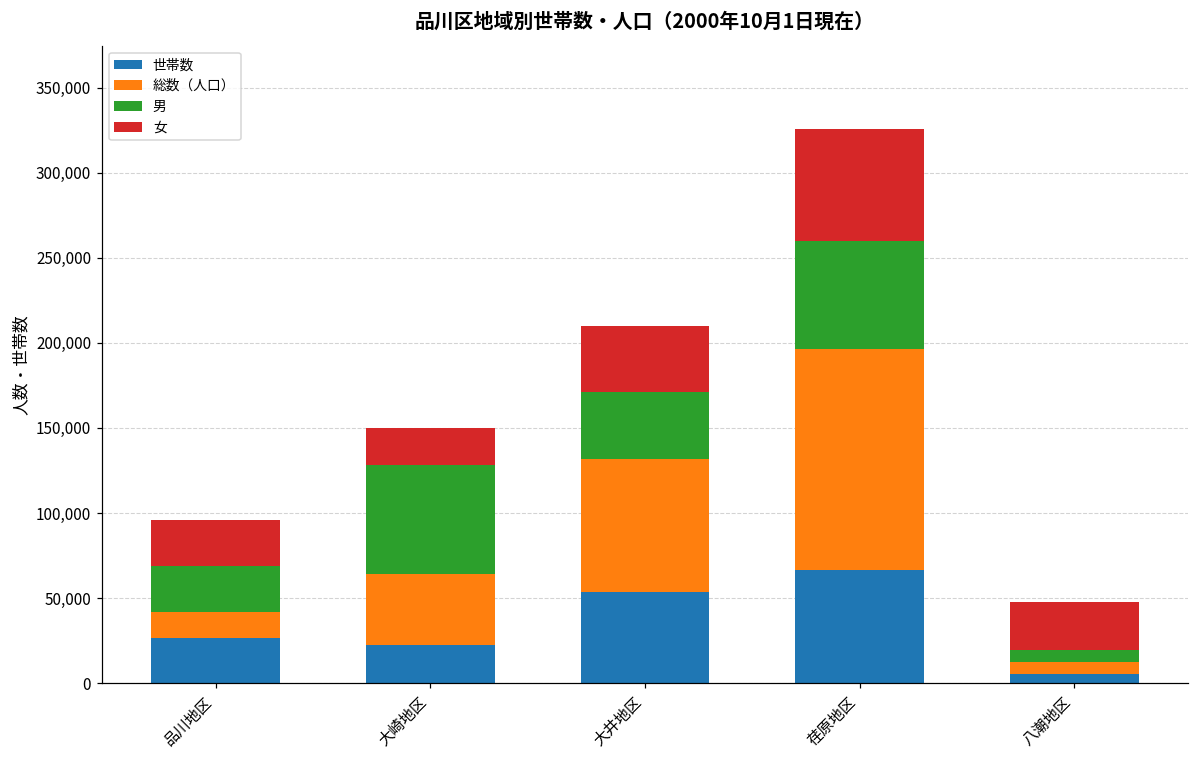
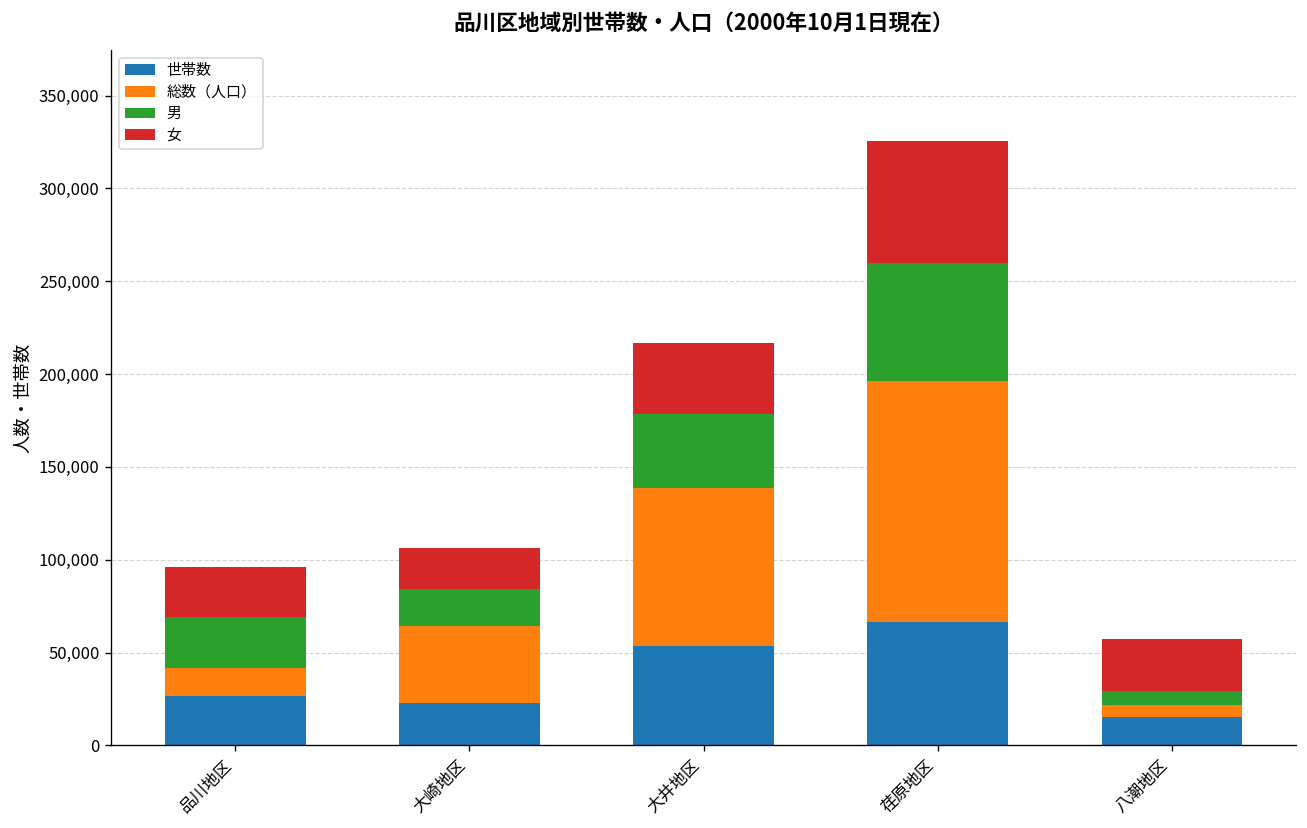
男, 大崎地区: 64,000 -> 20,000
総数（人口）, 大井地区: 78,000 -> 85,000
世帯数, 八潮地区: 5,000 -> 15,000
